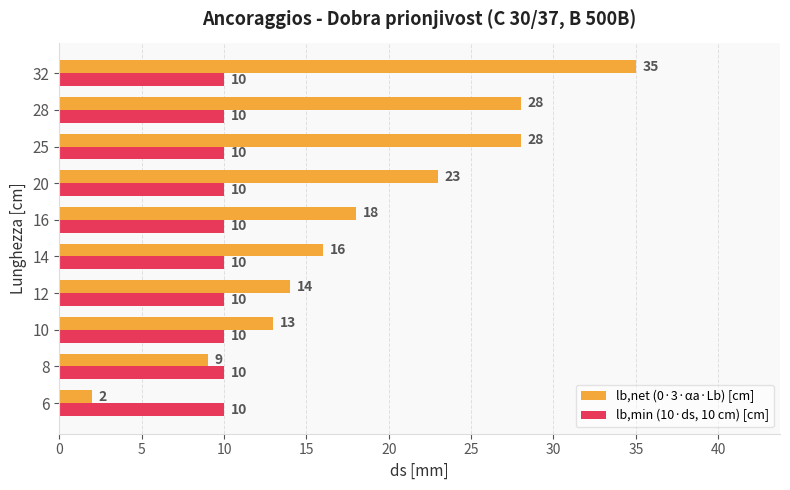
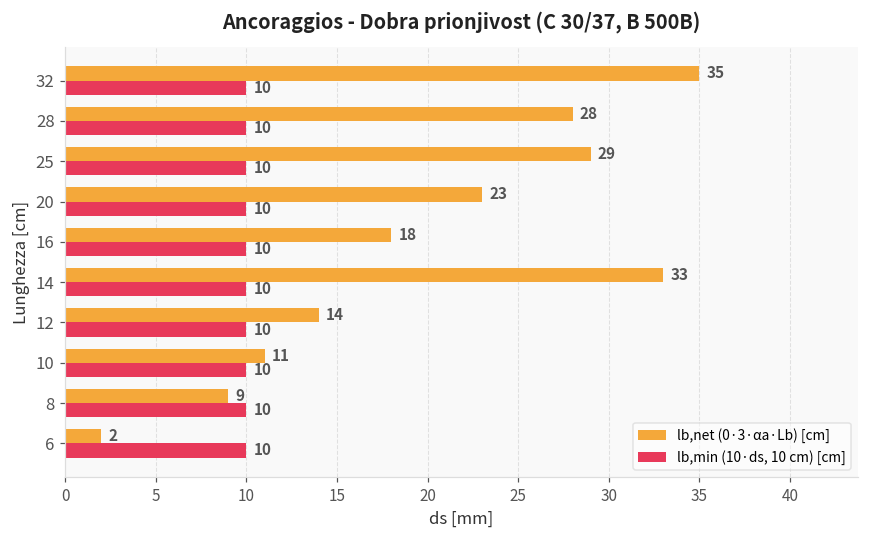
lb,net (0·3·αa·Lb) [cm], 25: 28 -> 29
lb,net (0·3·αa·Lb) [cm], 14: 16 -> 33
lb,net (0·3·αa·Lb) [cm], 10: 13 -> 11
